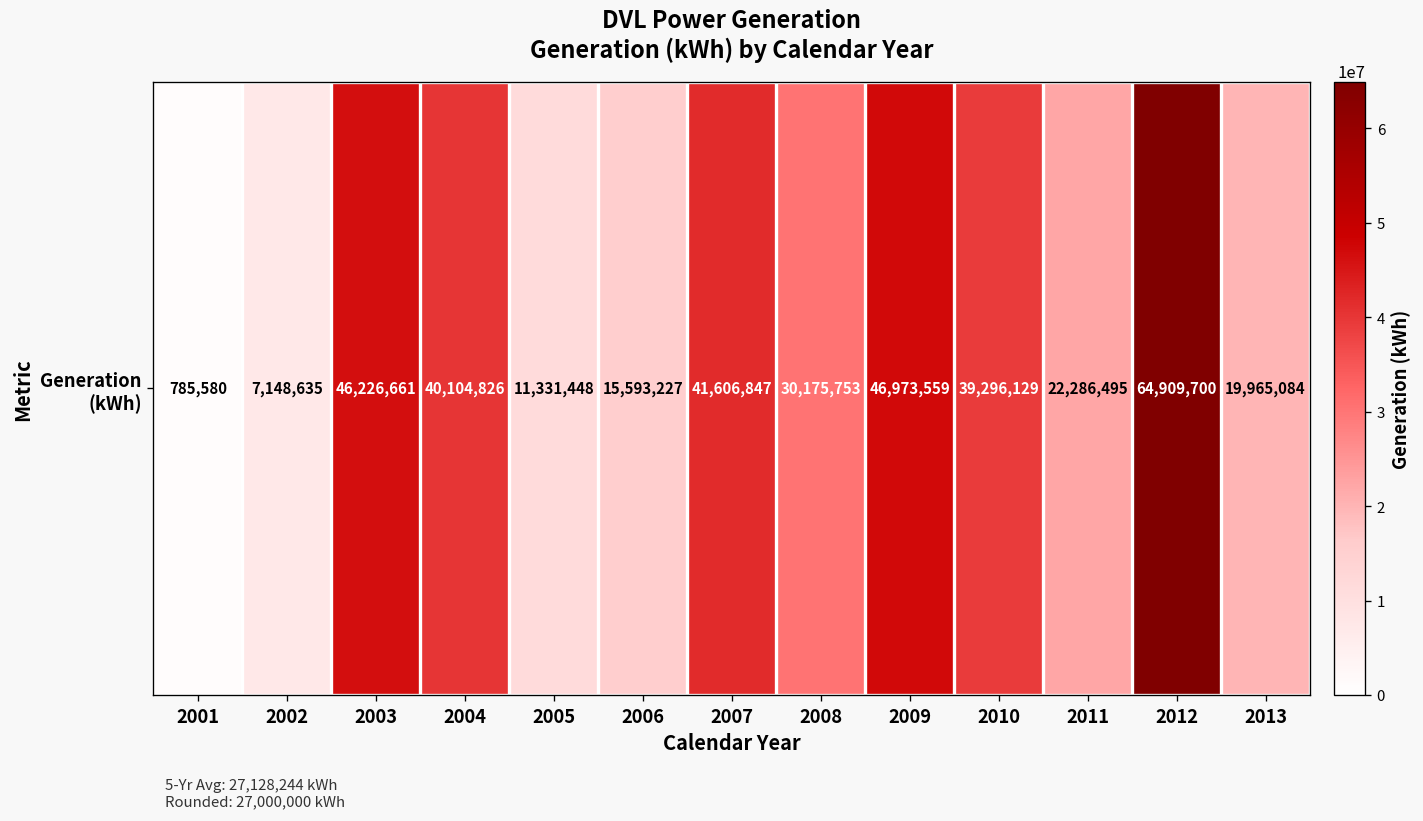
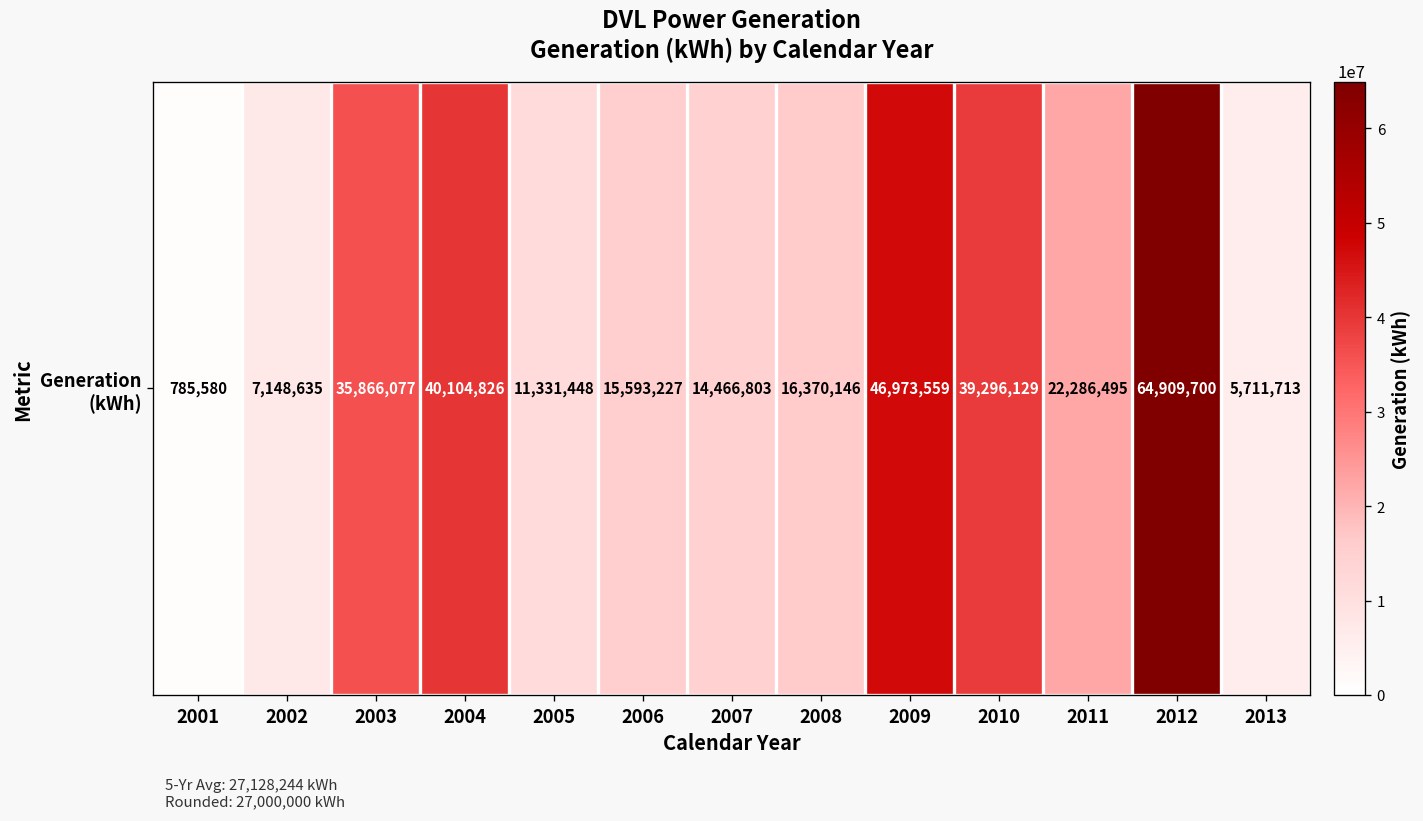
Generation (kWh), 2003: 46,226,661 -> 35,866,077
Generation (kWh), 2007: 41,606,847 -> 14,466,803
Generation (kWh), 2008: 30,175,753 -> 16,370,146
Generation (kWh), 2013: 19,965,084 -> 5,711,713
